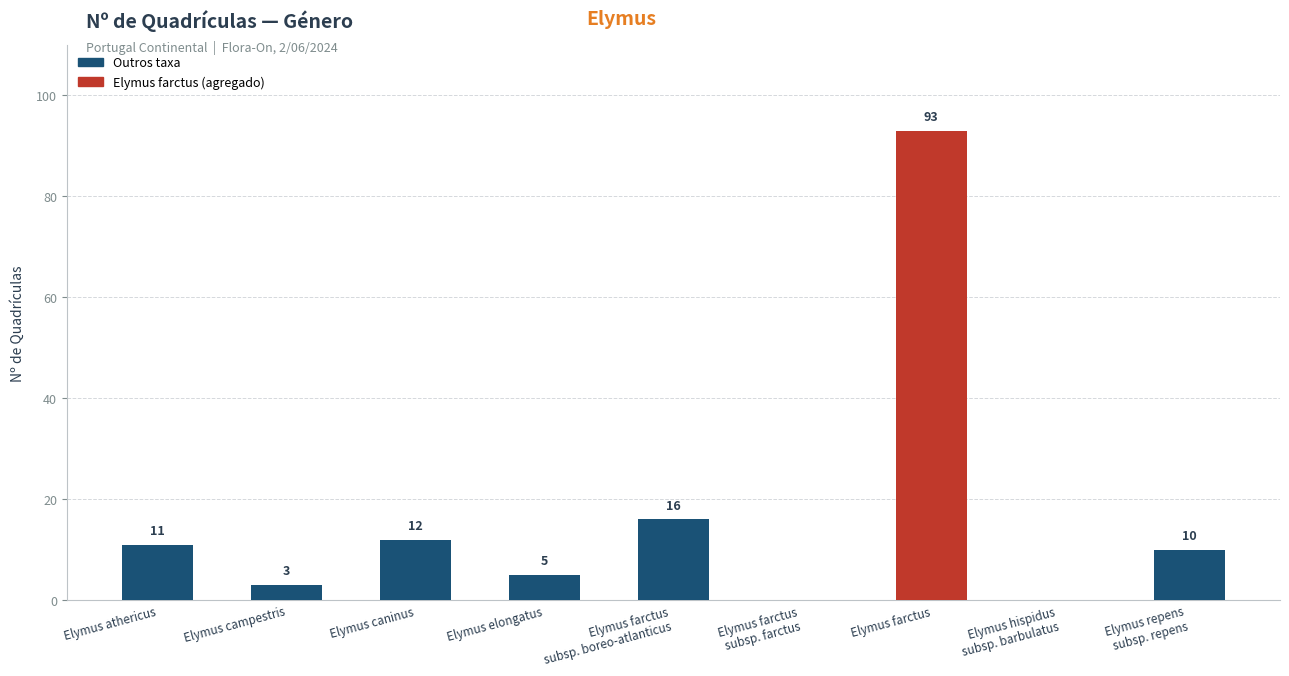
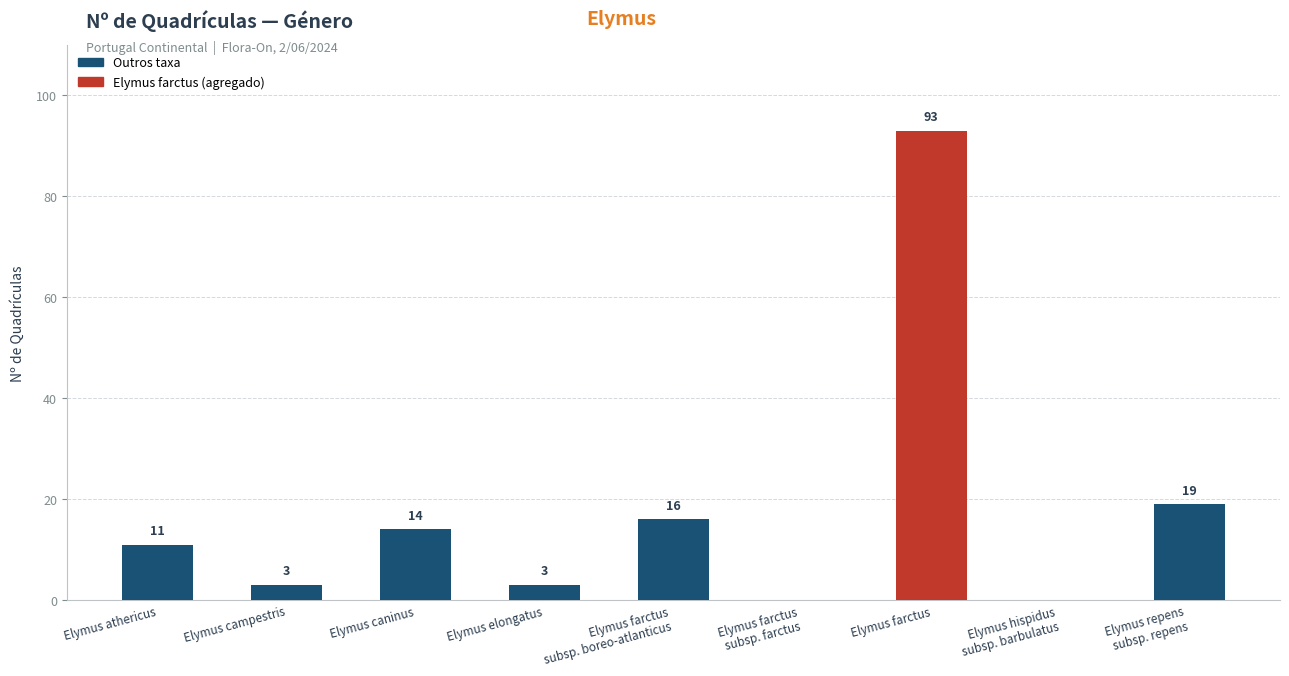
Elymus caninus: 12 -> 14
Elymus elongatus: 5 -> 3
Elymus repens subsp. repens: 10 -> 19
